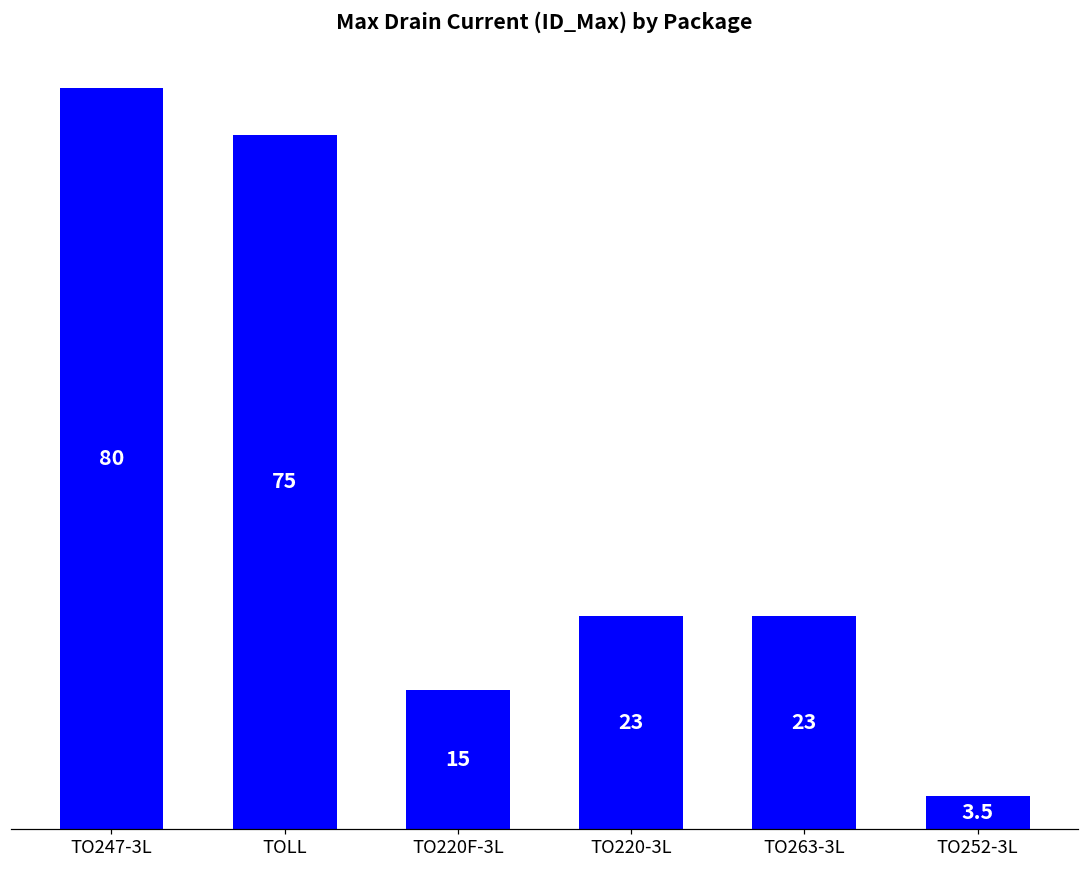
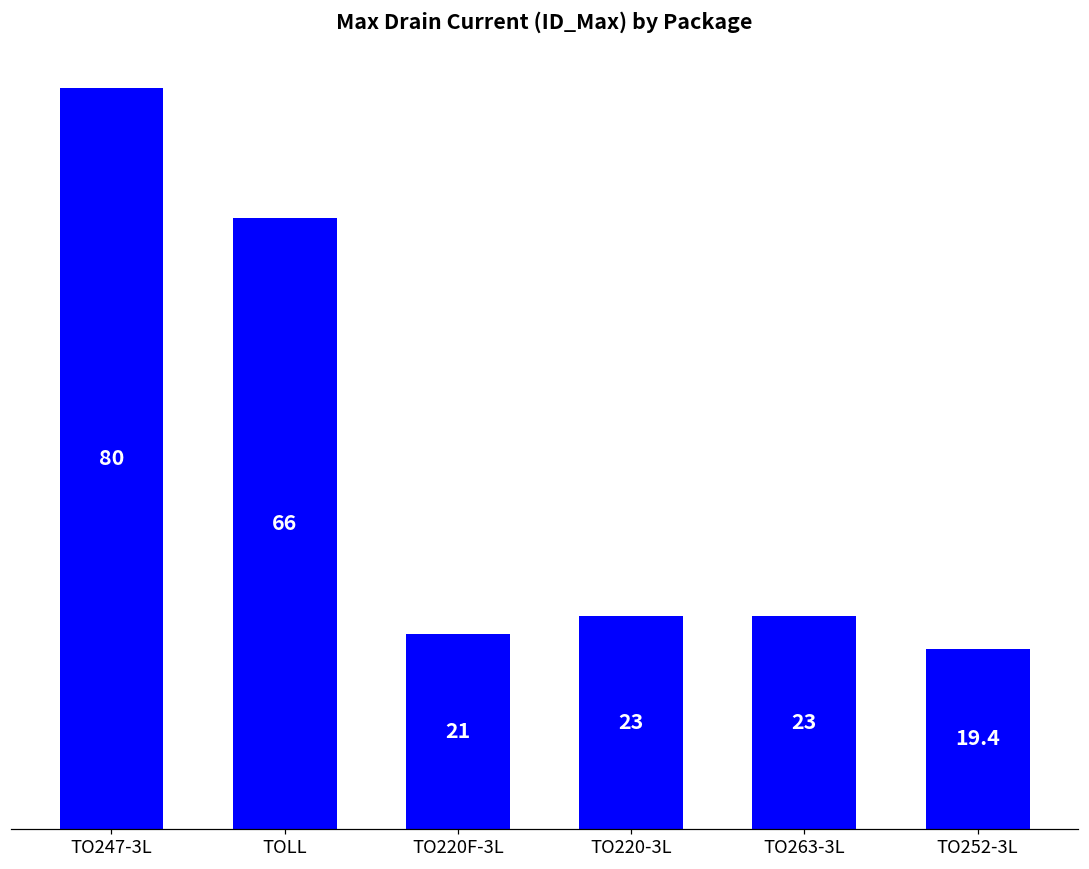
TOLL: 75 -> 66
TO220F-3L: 15 -> 21
TO252-3L: 3.5 -> 19.4
